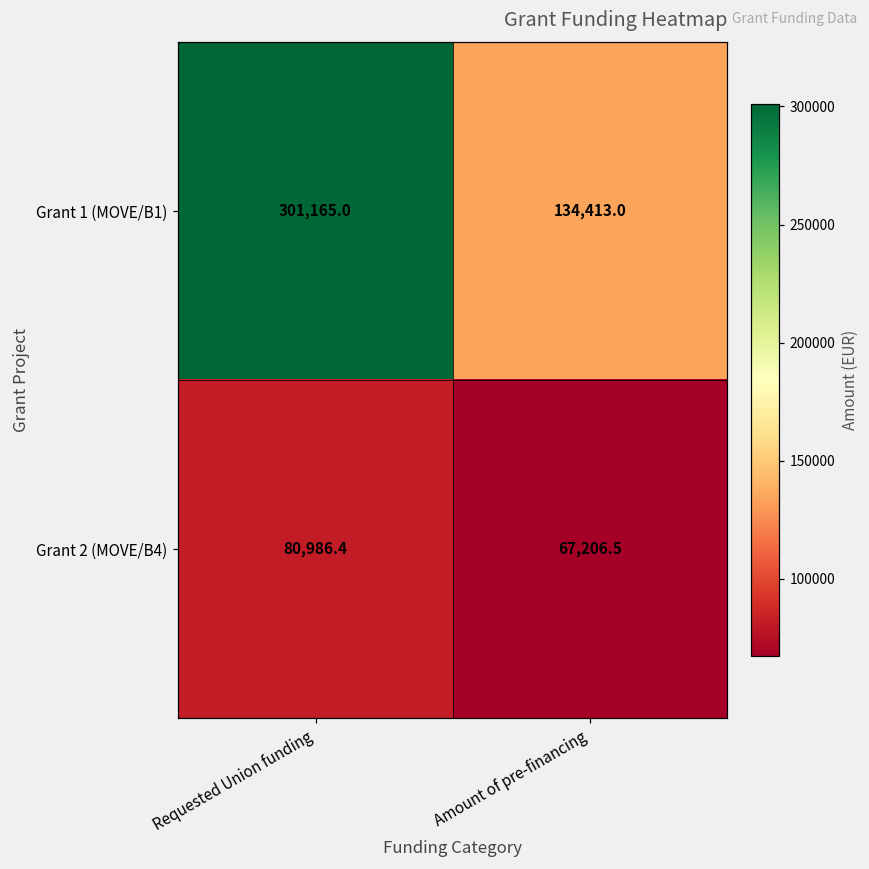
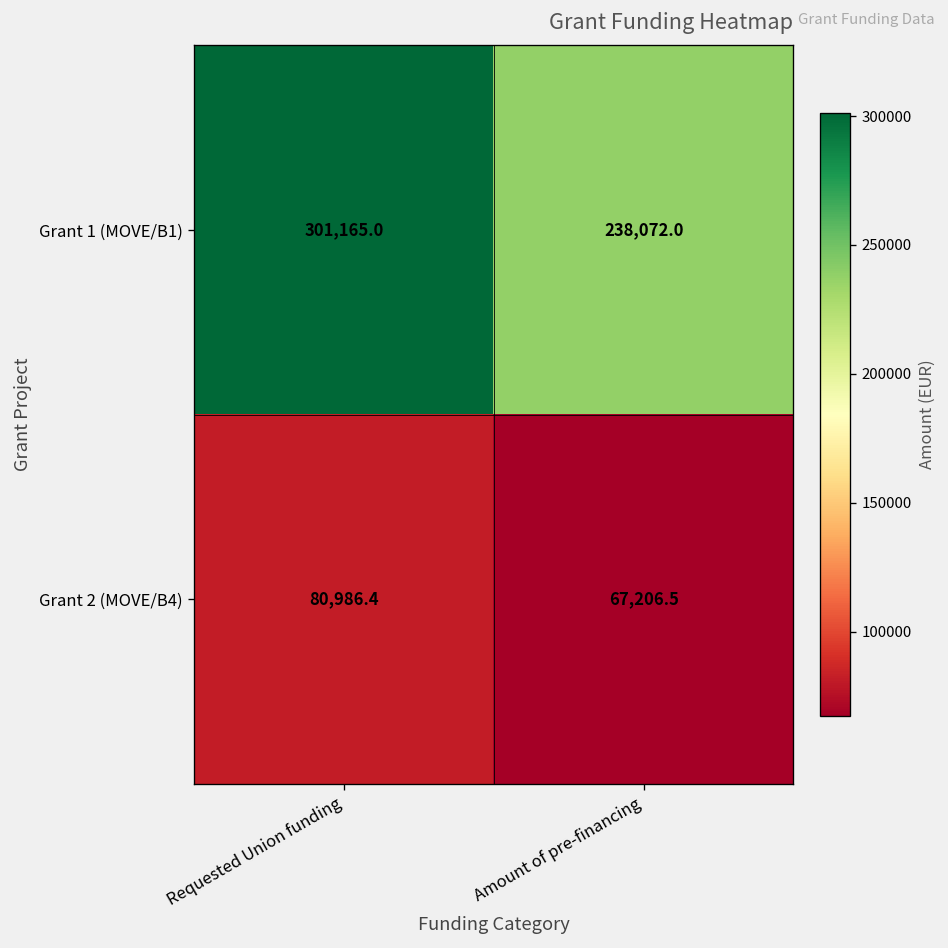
Grant 1 (MOVE/B1), Amount of pre-financing: 134,413.0 -> 238,072.0
